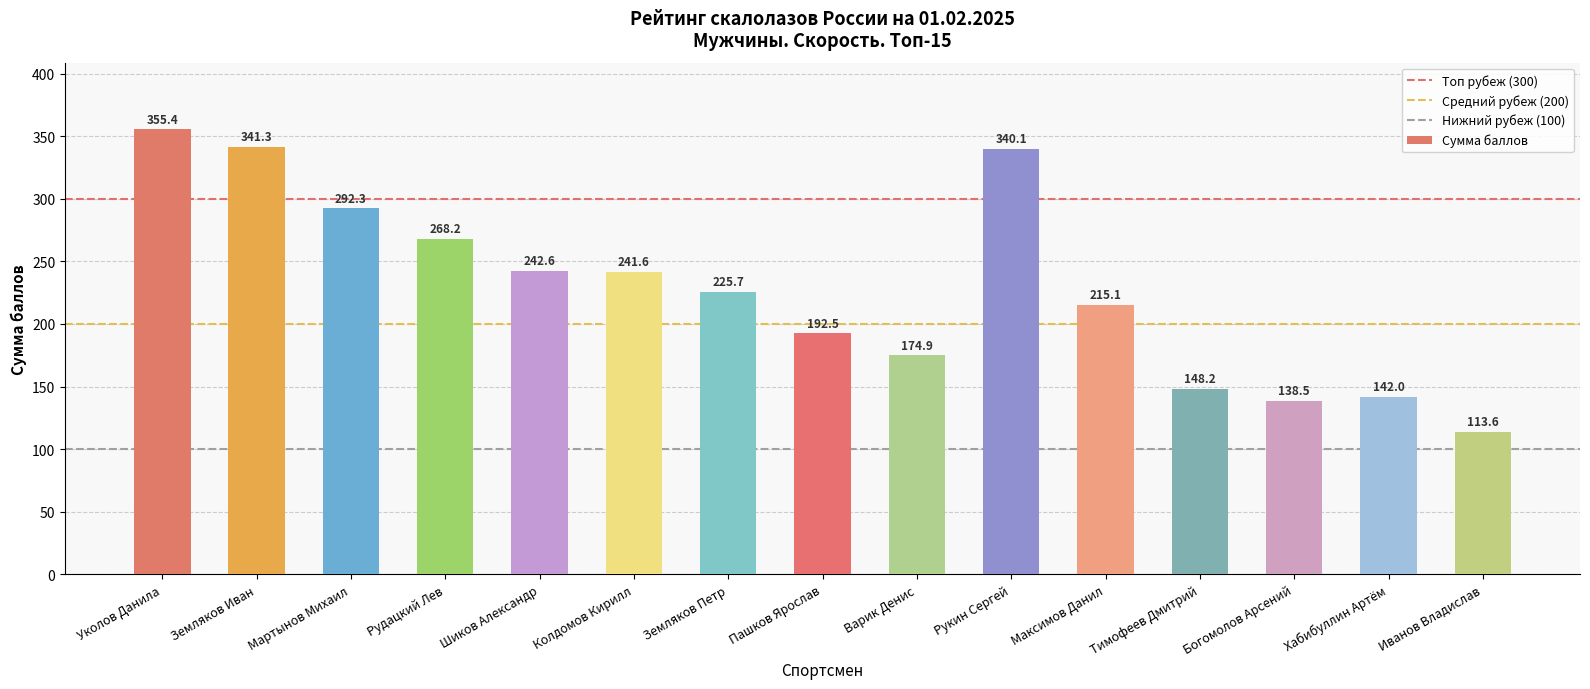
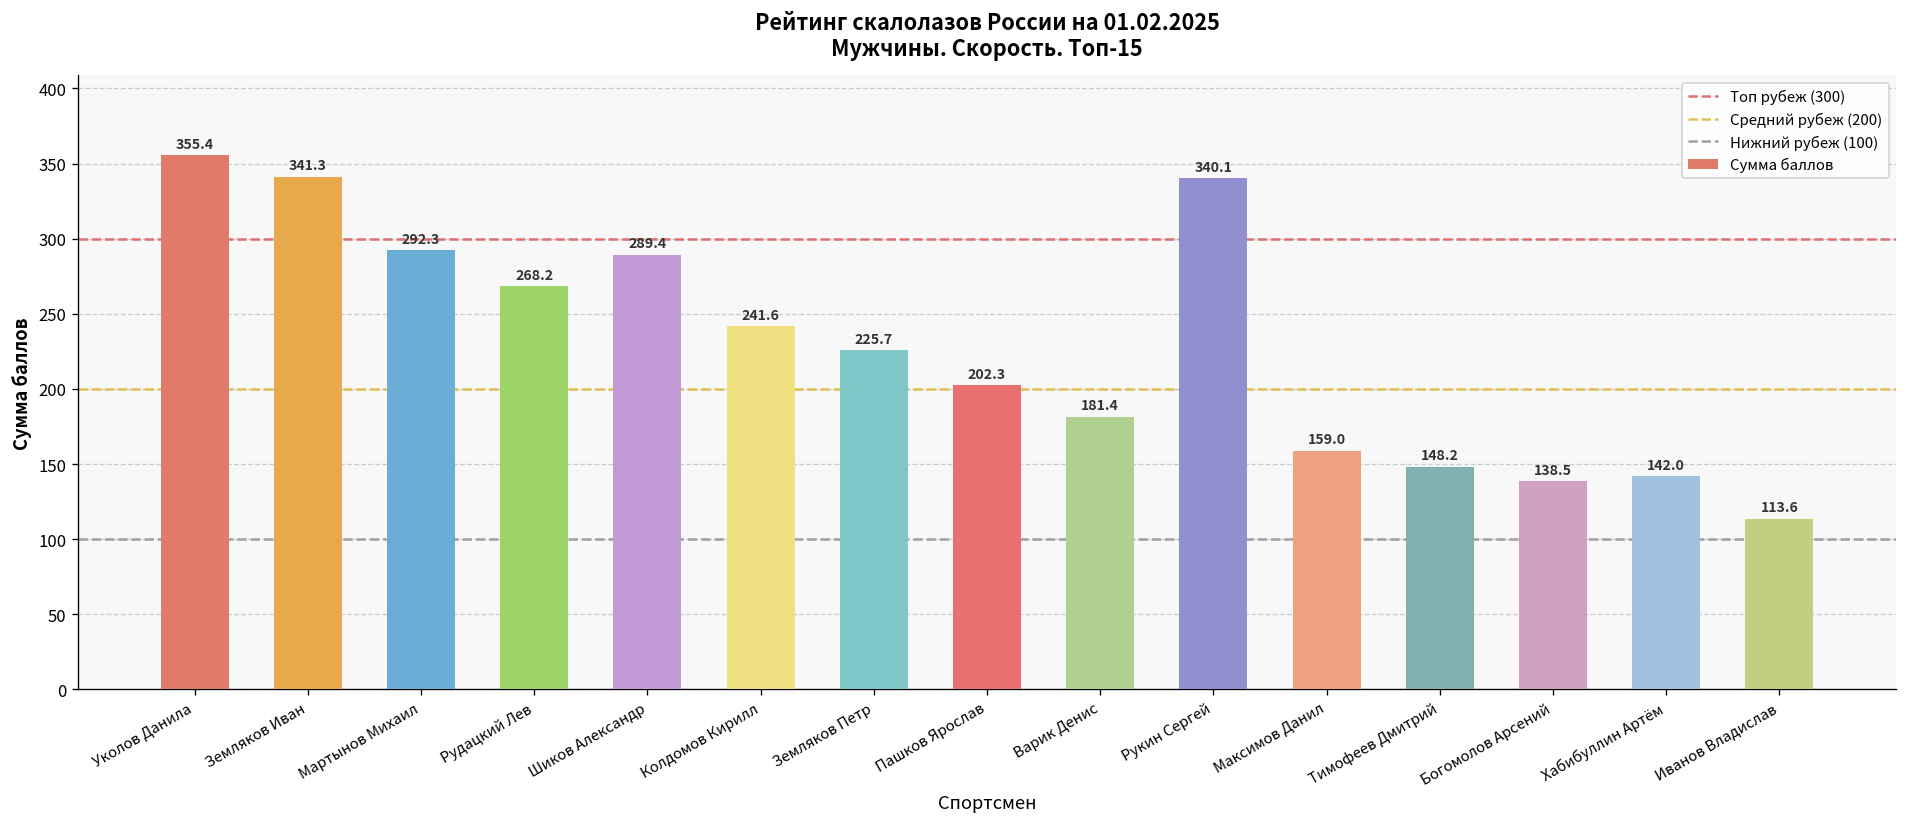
Шиков Александр: 242.6 -> 289.4
Пашков Ярослав: 192.5 -> 202.3
Варик Денис: 174.9 -> 181.4
Максимов Данил: 215.1 -> 159.0
